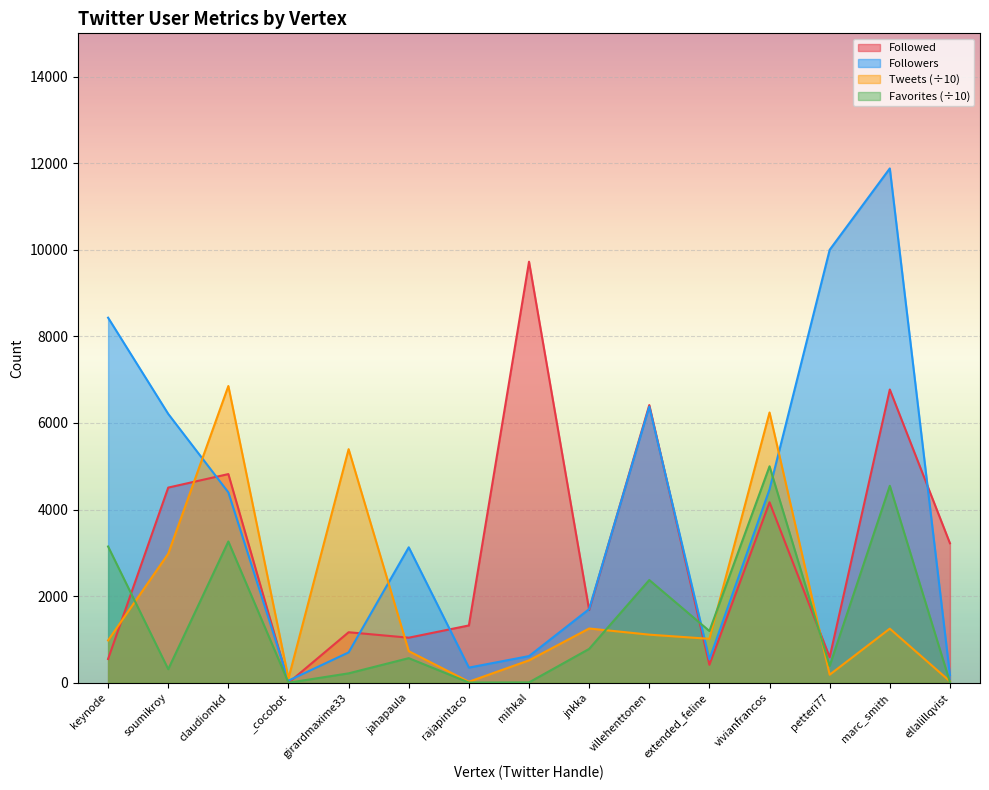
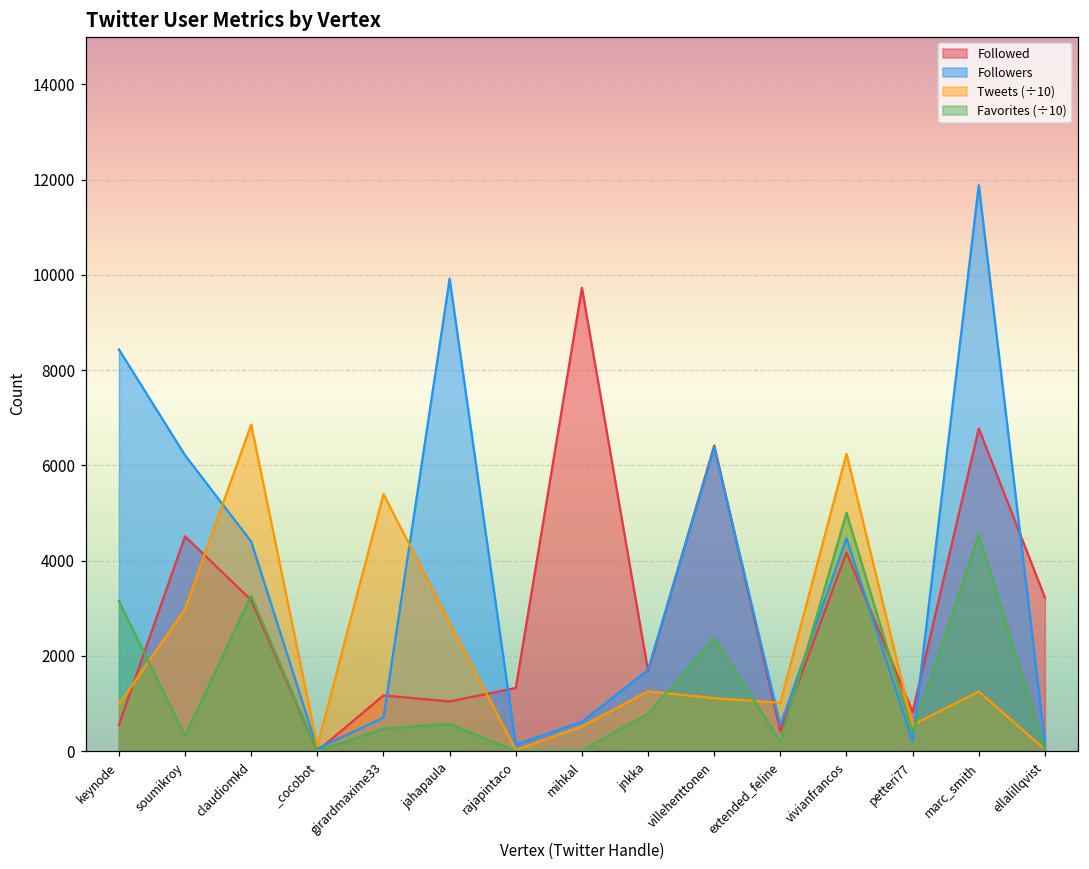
Followed, claudiomkd: 4800 -> 3200
Favorites (÷10), girardmaxime33: 200 -> 500
Followers, jahapaula: 3100 -> 9900
Tweets (÷10), jahapaula: 700 -> 2700
Followers, rajapintaco: 400 -> 100
Favorites (÷10), extended_feline: 1200 -> 200
Followed, petteri77: 600 -> 800
Followers, petteri77: 10000 -> 200
Tweets (÷10), petteri77: 200 -> 500
